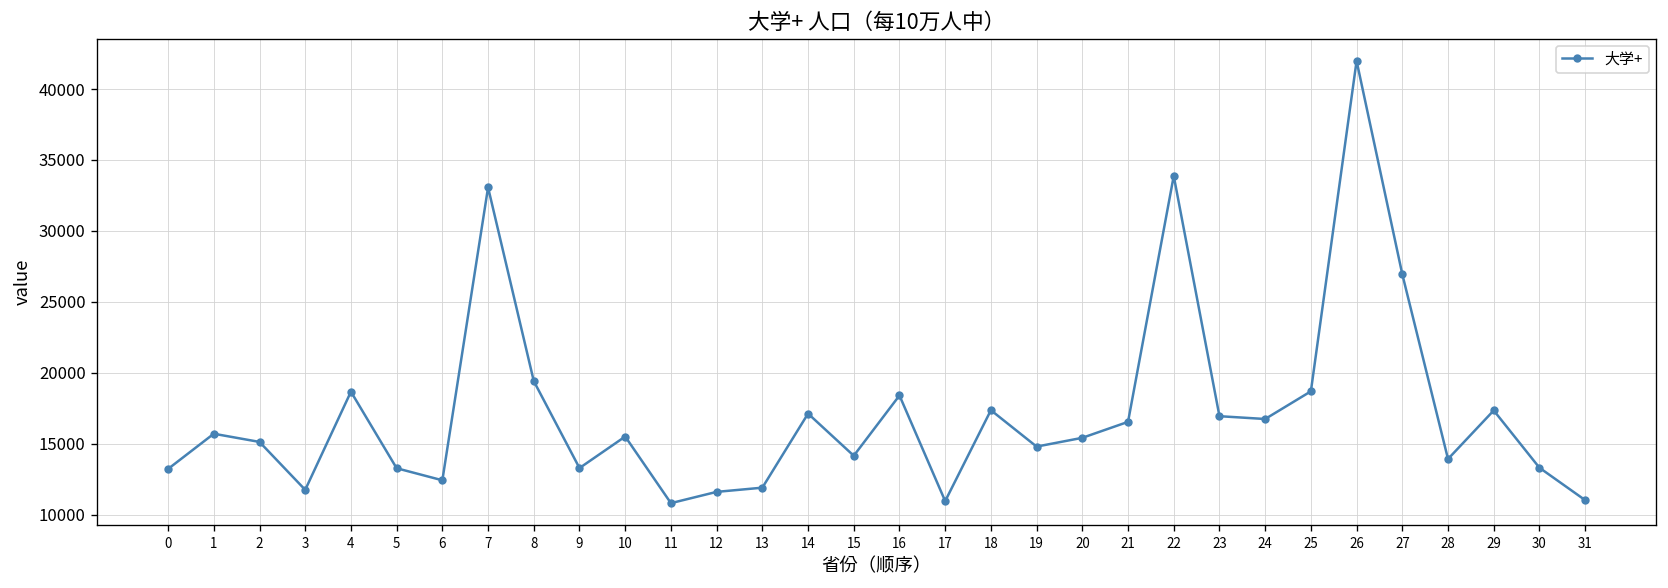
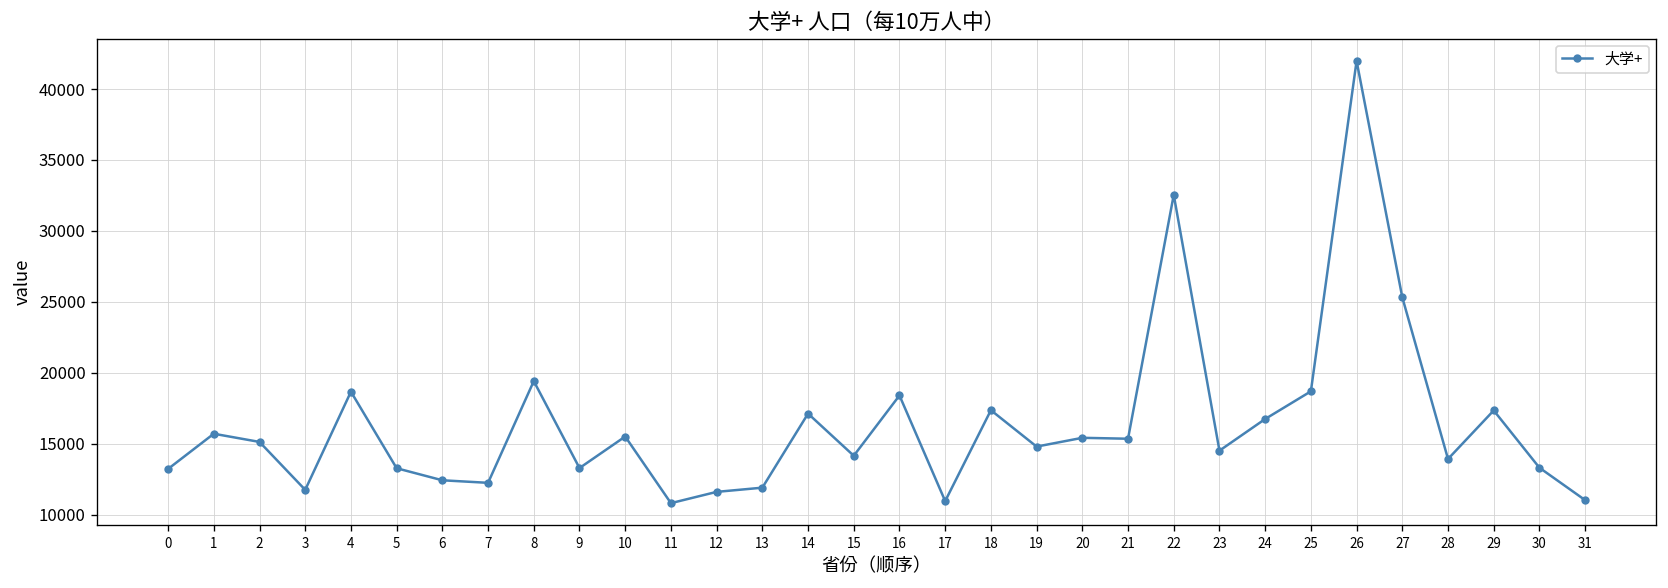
7: 33100 -> 12200
21: 16500 -> 15300
22: 33900 -> 32500
23: 16900 -> 14500
27: 26900 -> 25300
